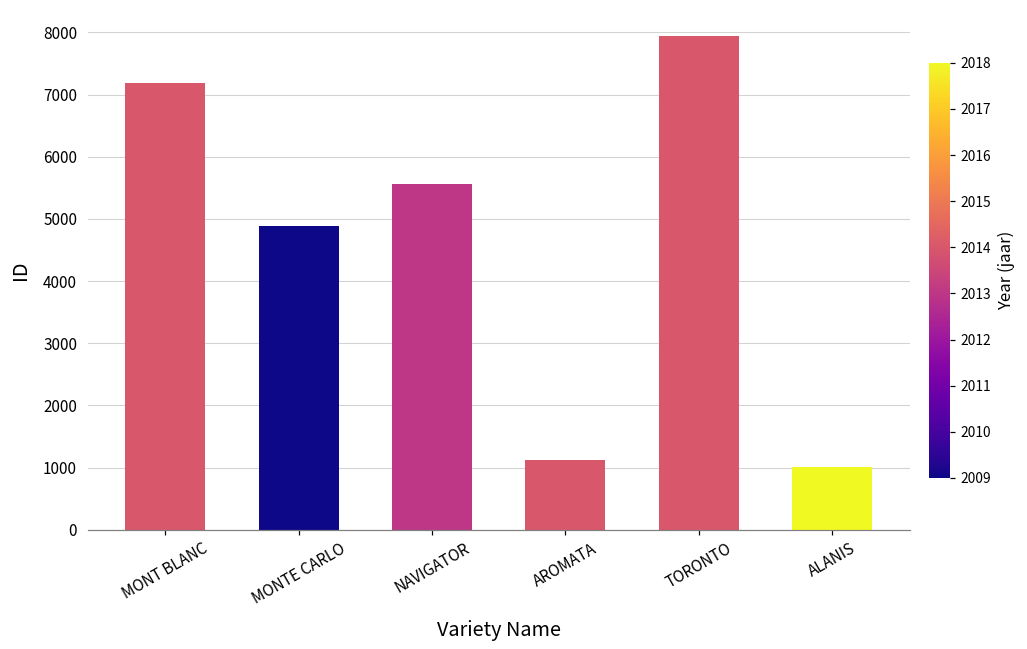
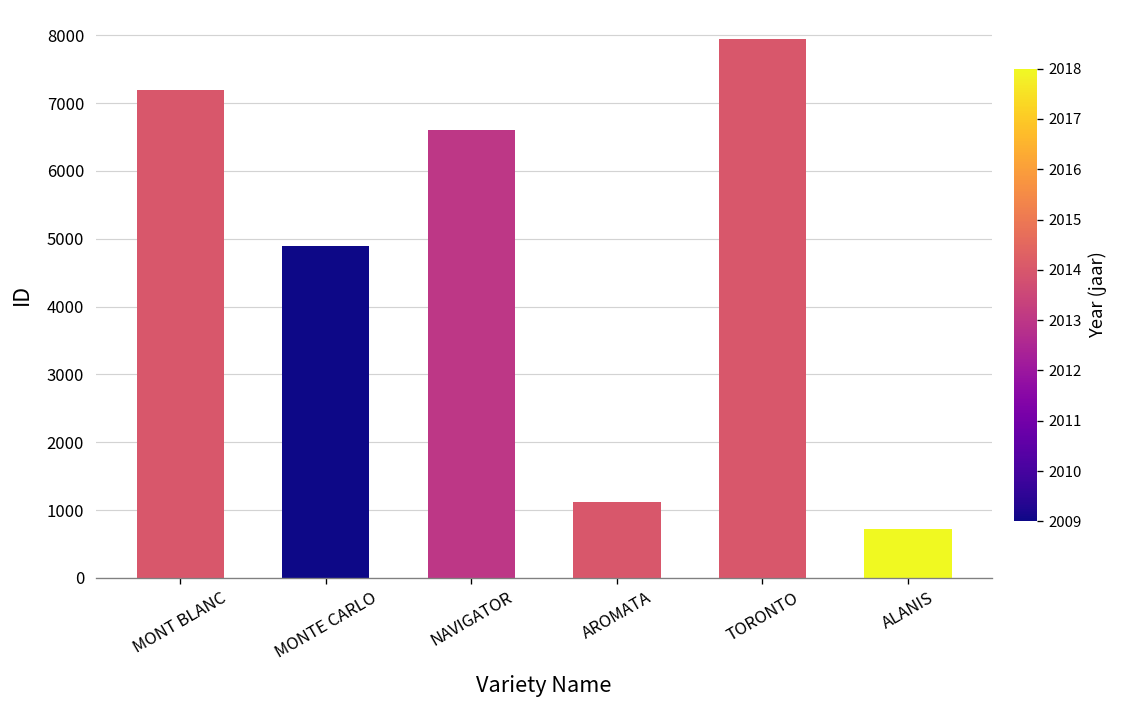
NAVIGATOR: 5600 -> 6600
ALANIS: 1000 -> 700
